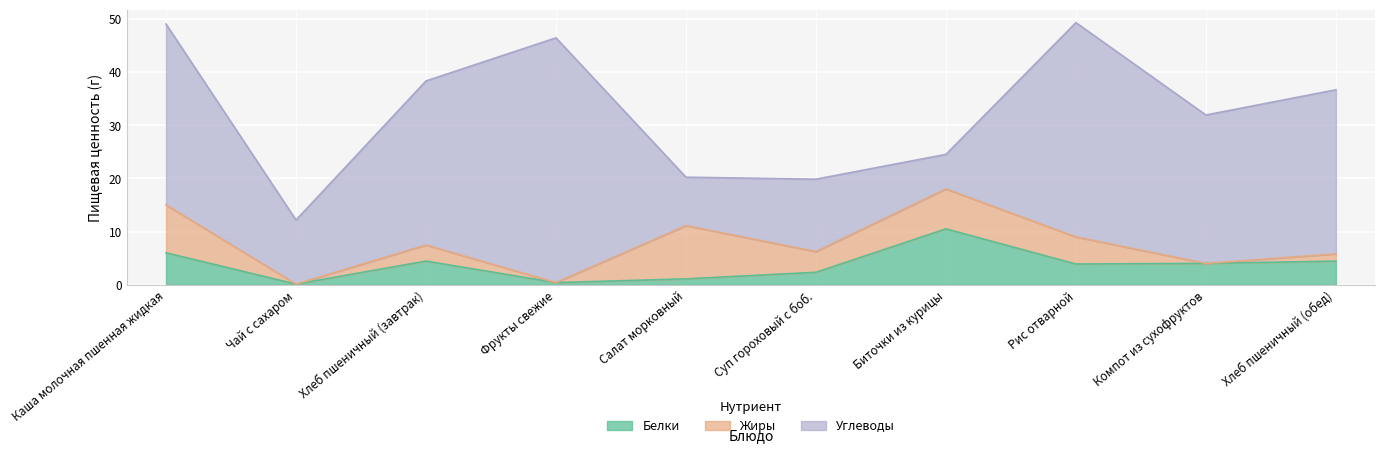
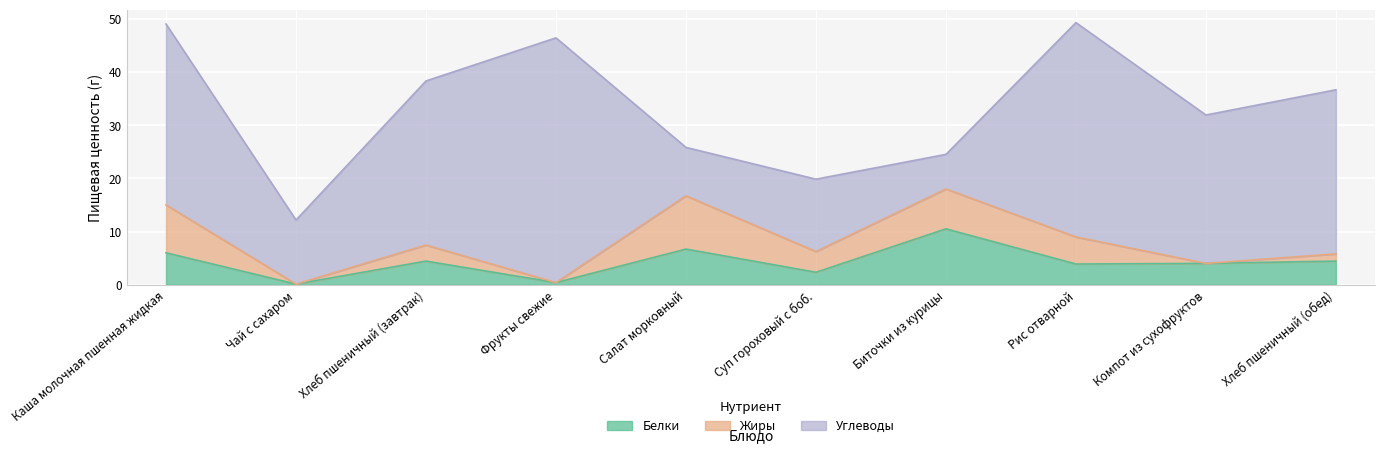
Белки, Салат морковный: 1 -> 7
